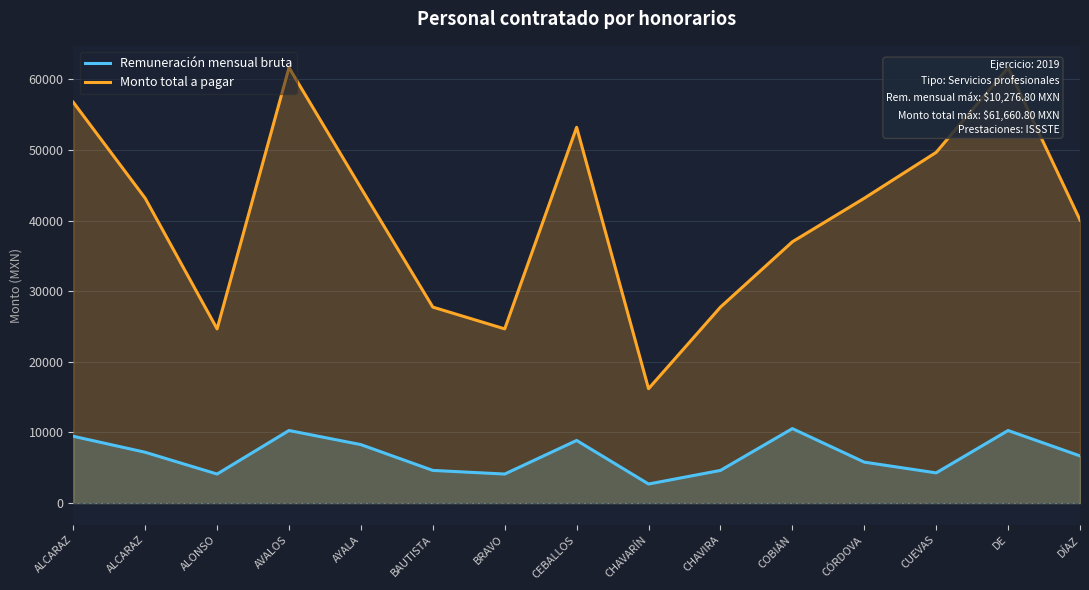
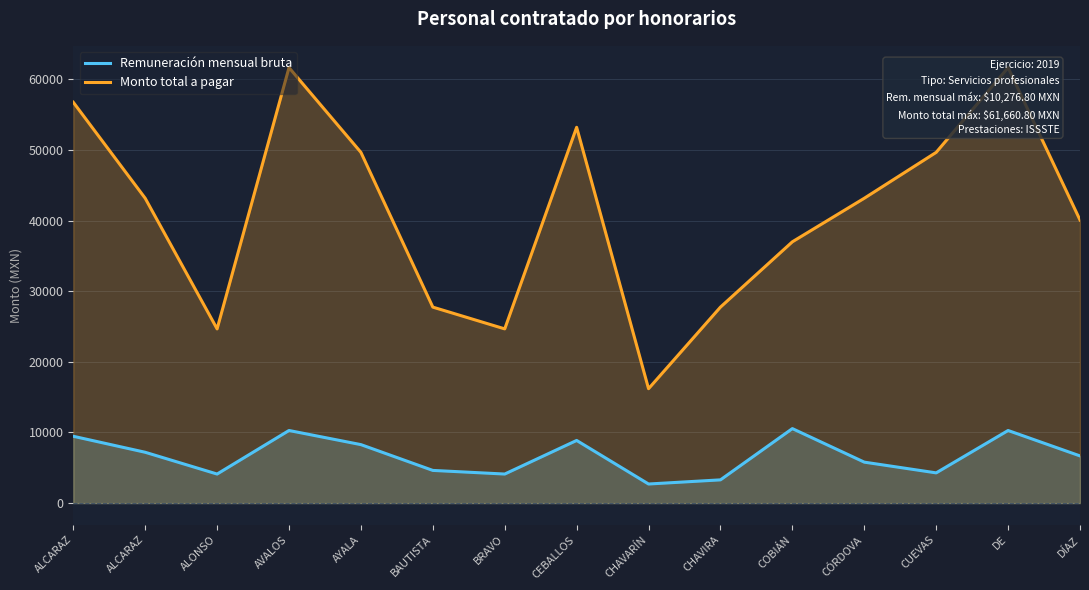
Monto total a pagar, AYALA: 45000 -> 50000
Remuneración mensual bruta, CHAVIRA: 5000 -> 3000
